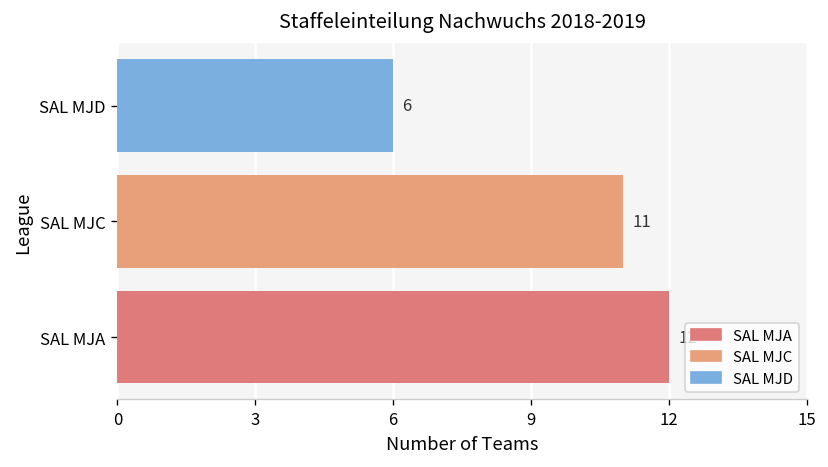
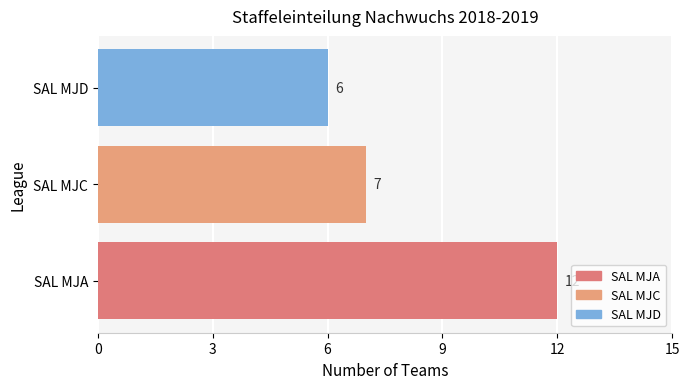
SAL MJC: 11 -> 7
